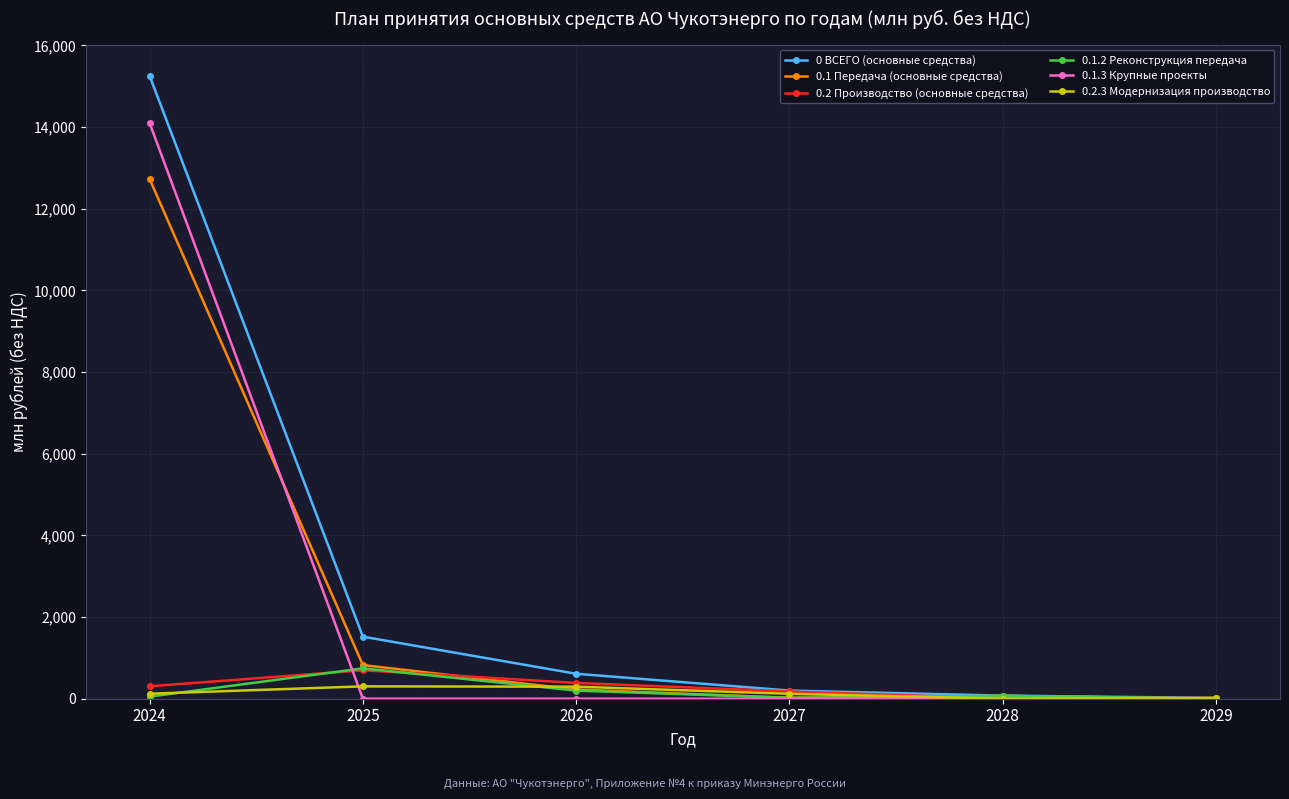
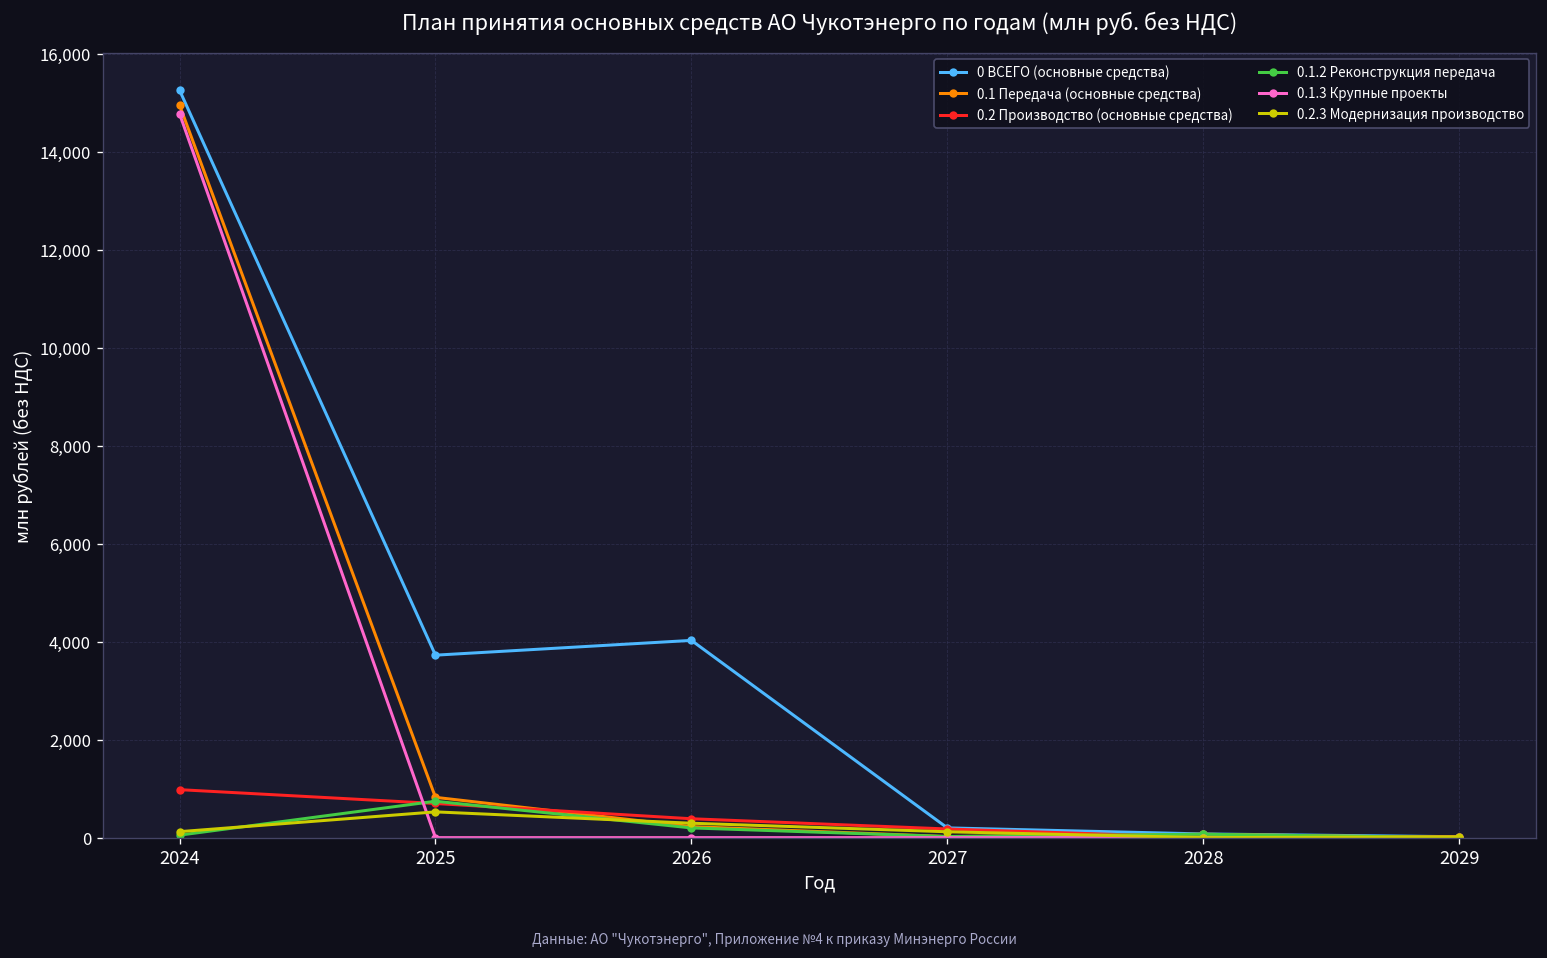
0.1 Передача (основные средства), 2024: 12,700 -> 15,000
0.2 Производство (основные средства), 2024: 300 -> 1,000
0.1.3 Крупные проекты, 2024: 14,100 -> 14,800
0 ВСЕГО (основные средства), 2025: 1,500 -> 3,700
0.2.3 Модернизация производство, 2025: 300 -> 500
0 ВСЕГО (основные средства), 2026: 600 -> 4,000
